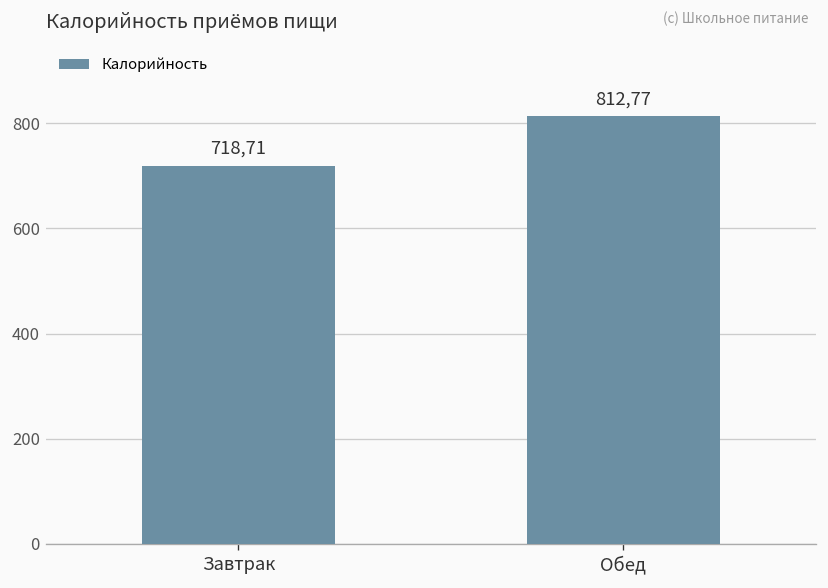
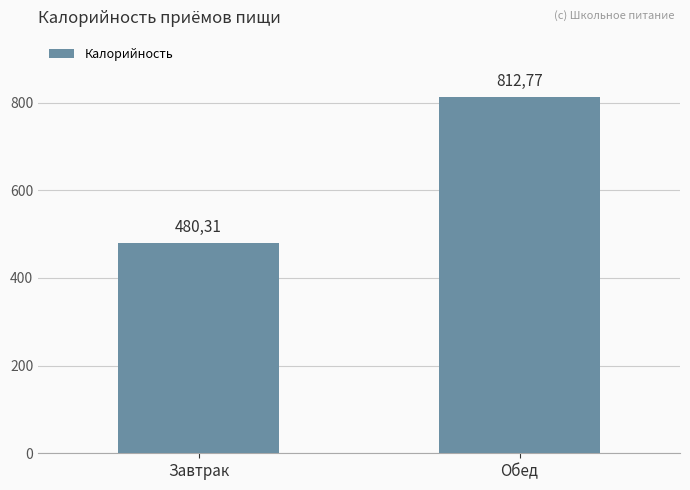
Завтрак: 718,71 -> 480,31
